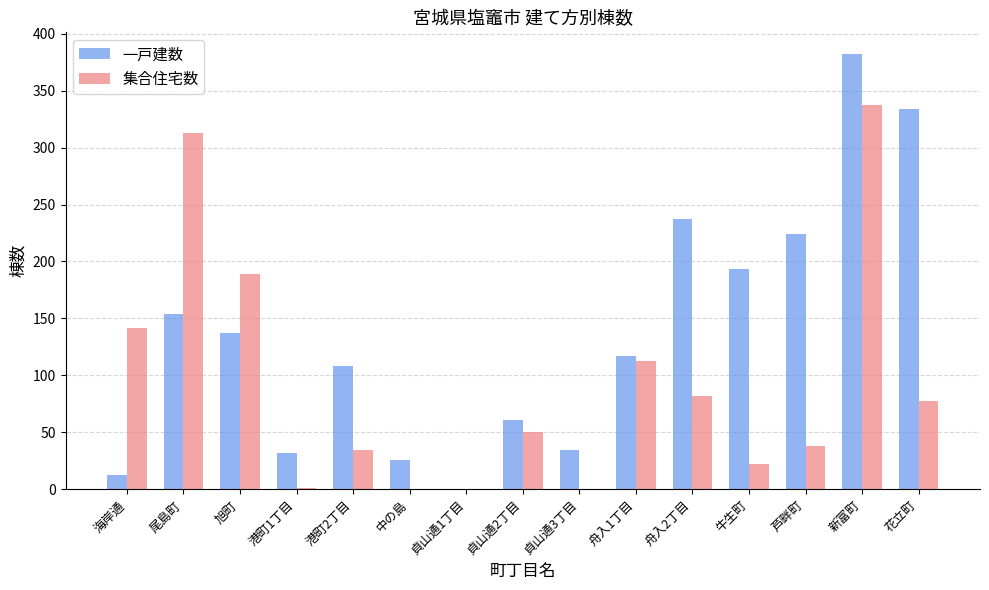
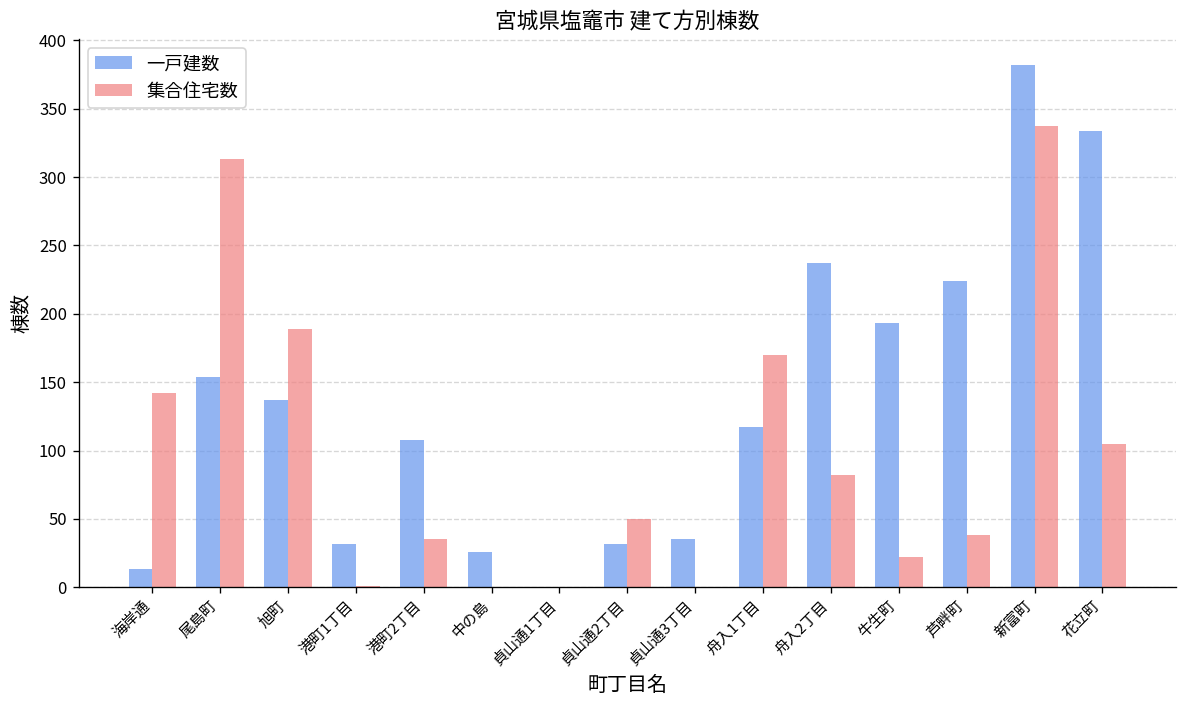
一戸建数, 貞山通2丁目: 61 -> 32
集合住宅数, 舟入1丁目: 113 -> 170
集合住宅数, 花立町: 78 -> 105
